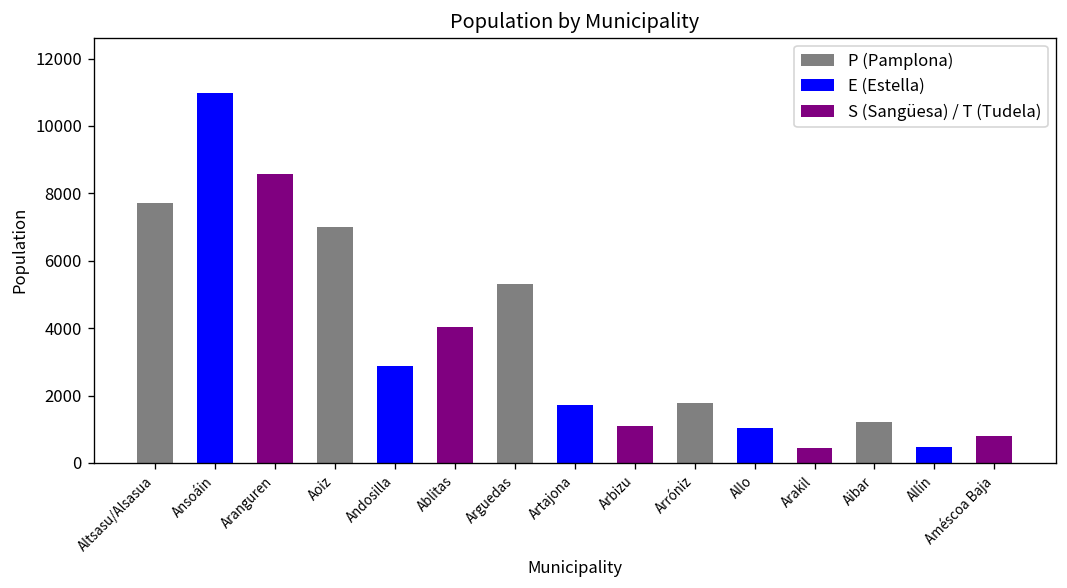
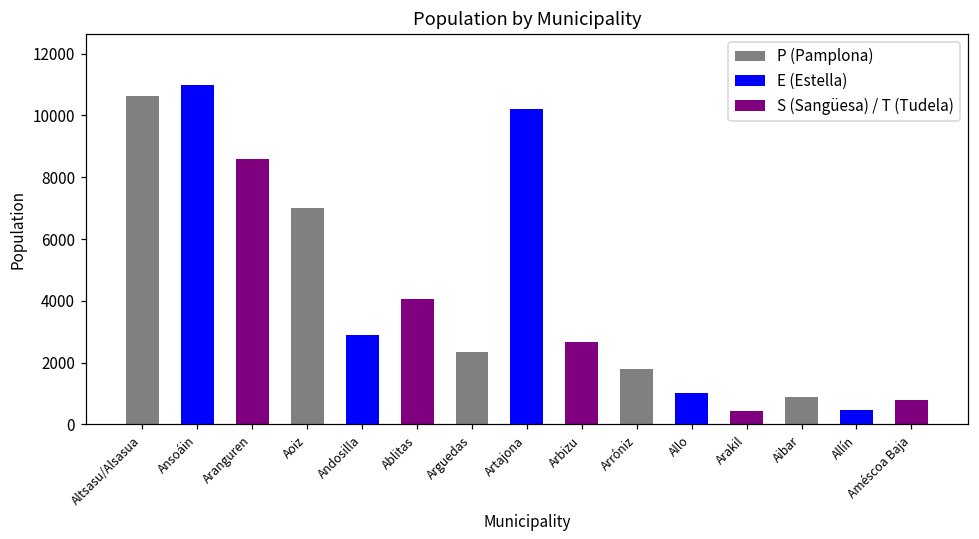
Altsasu/Alsasua: 7700 -> 10600
Arguedas: 5300 -> 2300
Artajona: 1700 -> 10200
Arbizu: 1100 -> 2700
Aibar: 1200 -> 900
